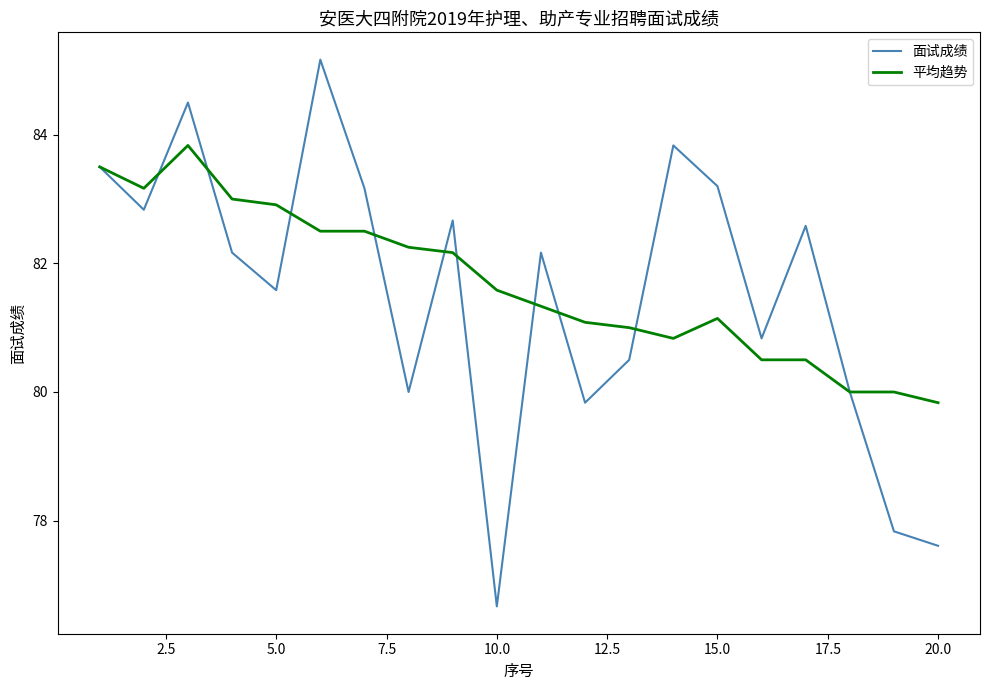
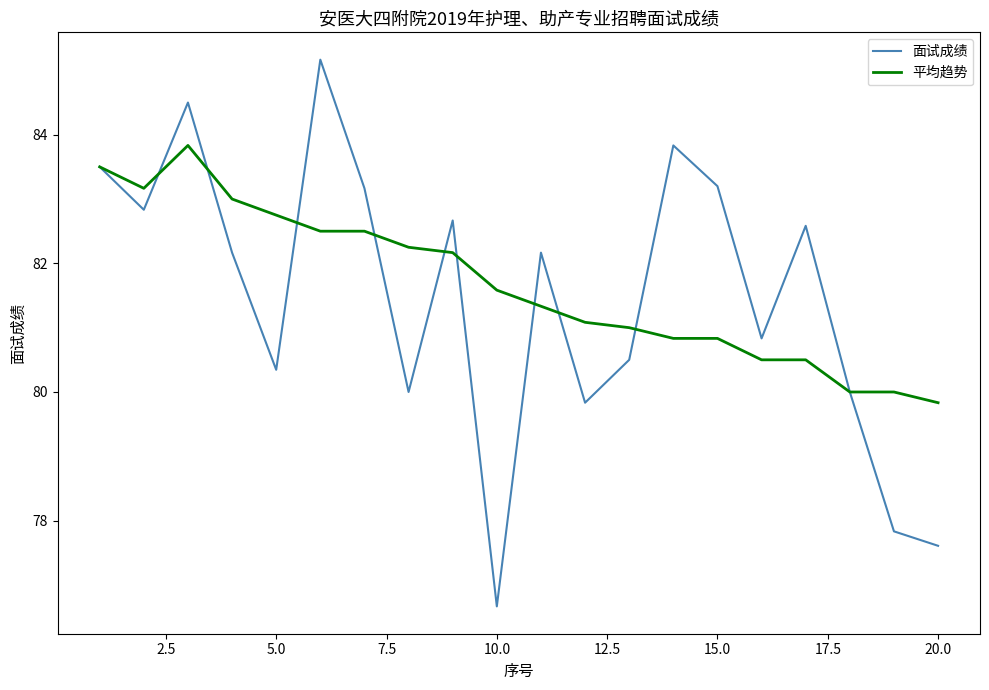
面试成绩, 5.0: 81.6 -> 80.3
平均趋势, 5.0: 82.9 -> 82.8
平均趋势, 15.0: 81.1 -> 80.8
